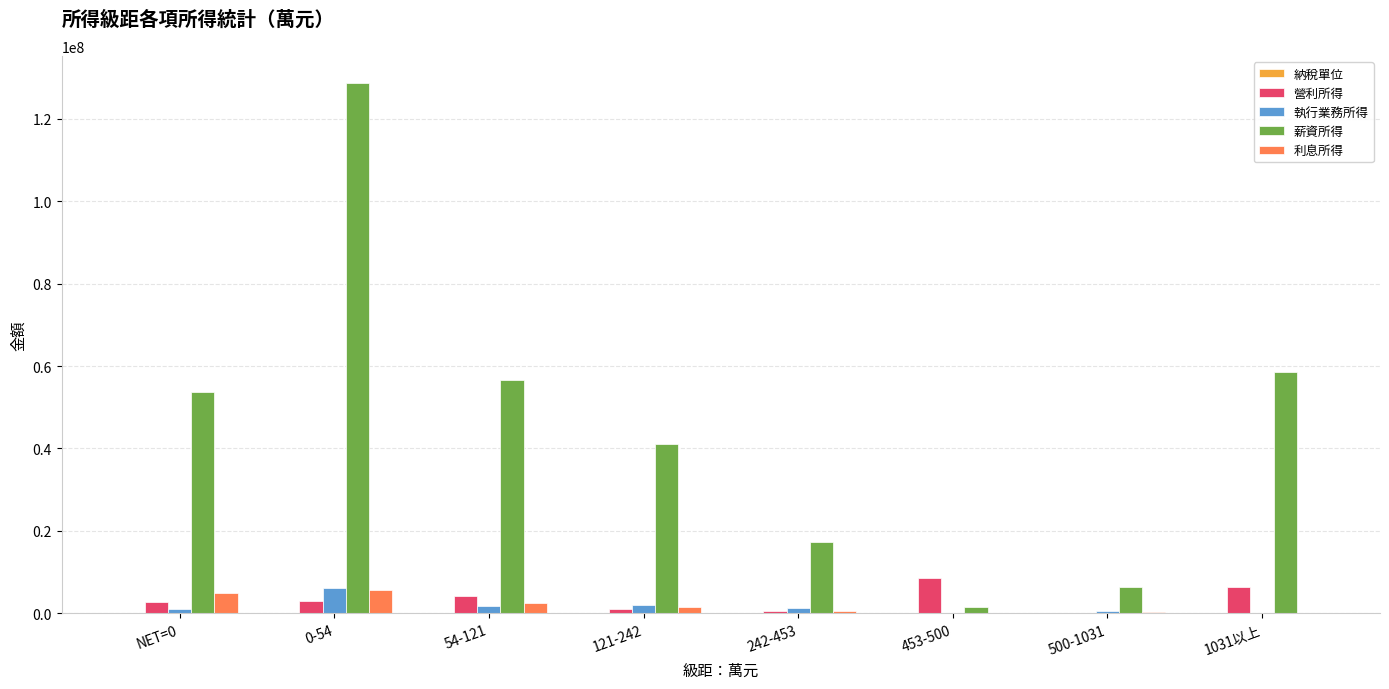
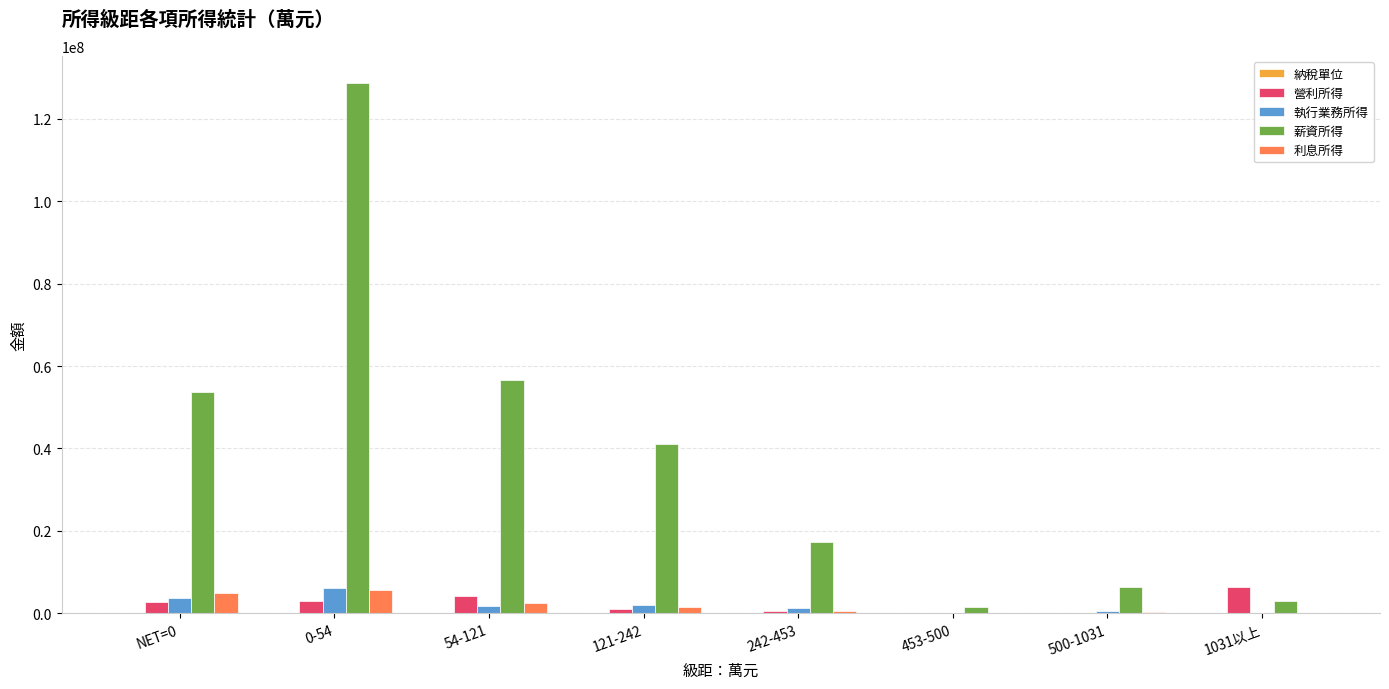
執行業務所得, NET=0: 1000000 -> 4000000
營利所得, 453-500: 8000000 -> 0
薪資所得, 1031以上: 59000000 -> 3000000
